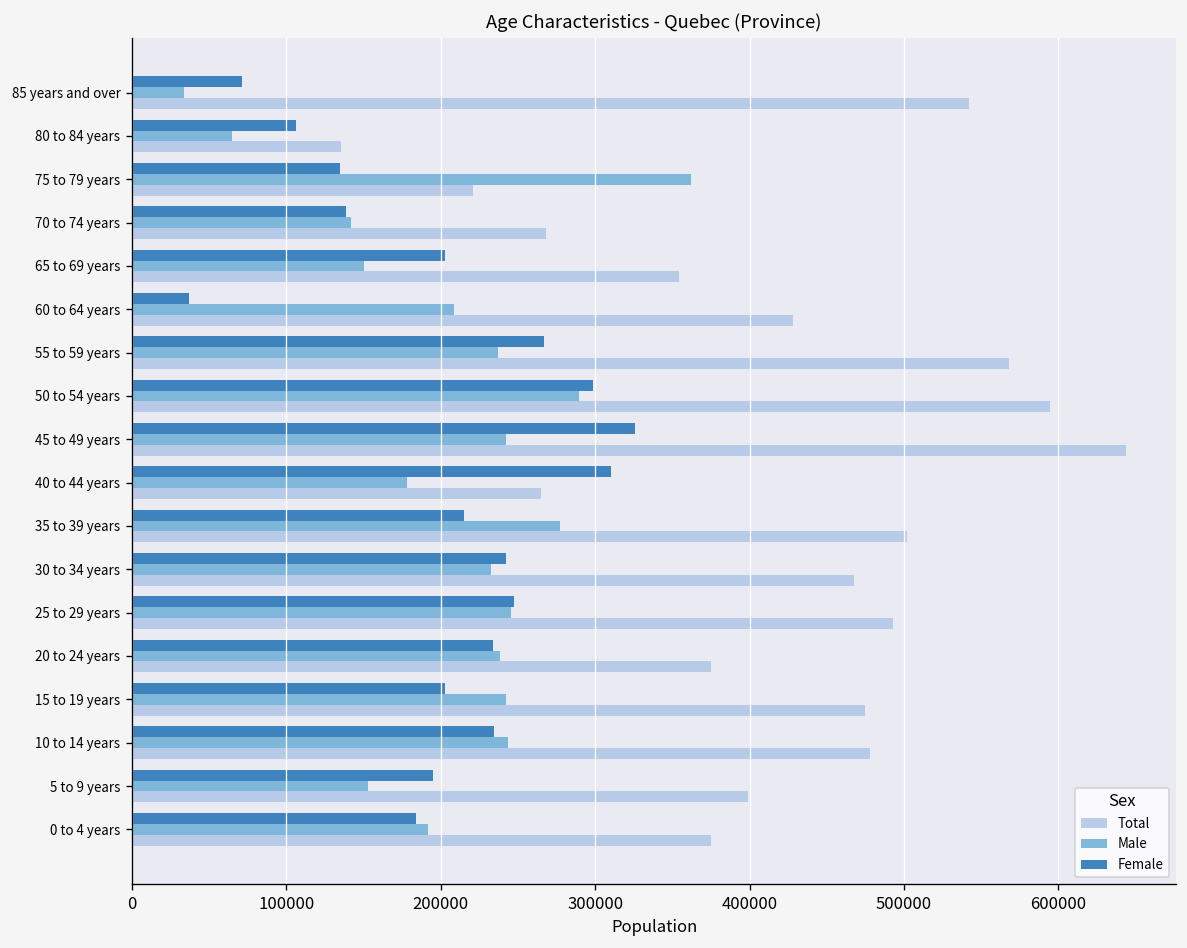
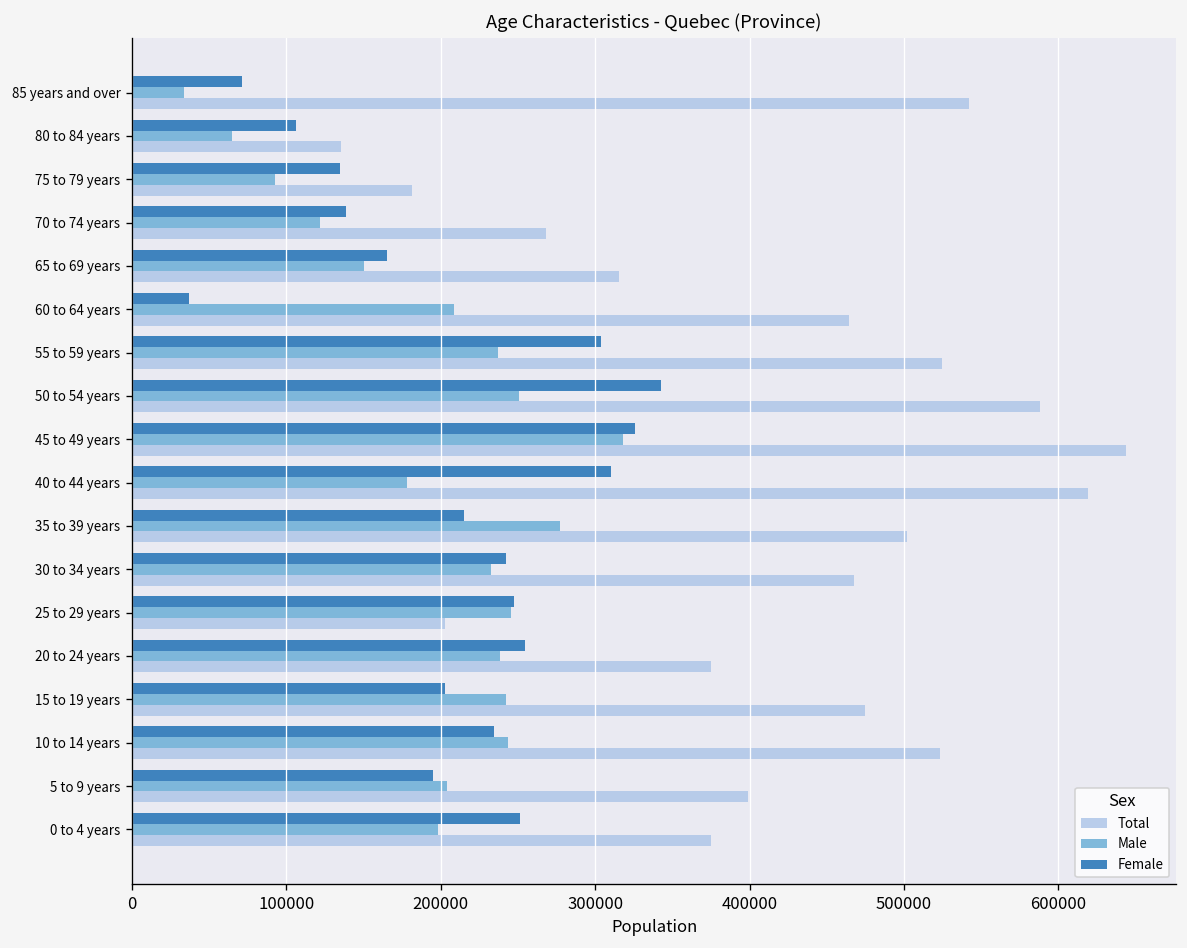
Male, 75 to 79 years: 362000 -> 92000
Total, 75 to 79 years: 221000 -> 181000
Male, 70 to 74 years: 142000 -> 122000
Female, 65 to 69 years: 203000 -> 165000
Total, 65 to 69 years: 354000 -> 316000
Total, 60 to 64 years: 428000 -> 464000
Female, 55 to 59 years: 267000 -> 304000
Total, 55 to 59 years: 568000 -> 524000
Female, 50 to 54 years: 298000 -> 343000
Male, 50 to 54 years: 290000 -> 250000
Total, 50 to 54 years: 595000 -> 588000
Male, 45 to 49 years: 242000 -> 318000
Total, 40 to 44 years: 265000 -> 619000
Total, 25 to 29 years: 493000 -> 202000
Female, 20 to 24 years: 234000 -> 255000
Total, 10 to 14 years: 478000 -> 524000
Male, 5 to 9 years: 153000 -> 204000
Female, 0 to 4 years: 184000 -> 252000
Male, 0 to 4 years: 192000 -> 198000
